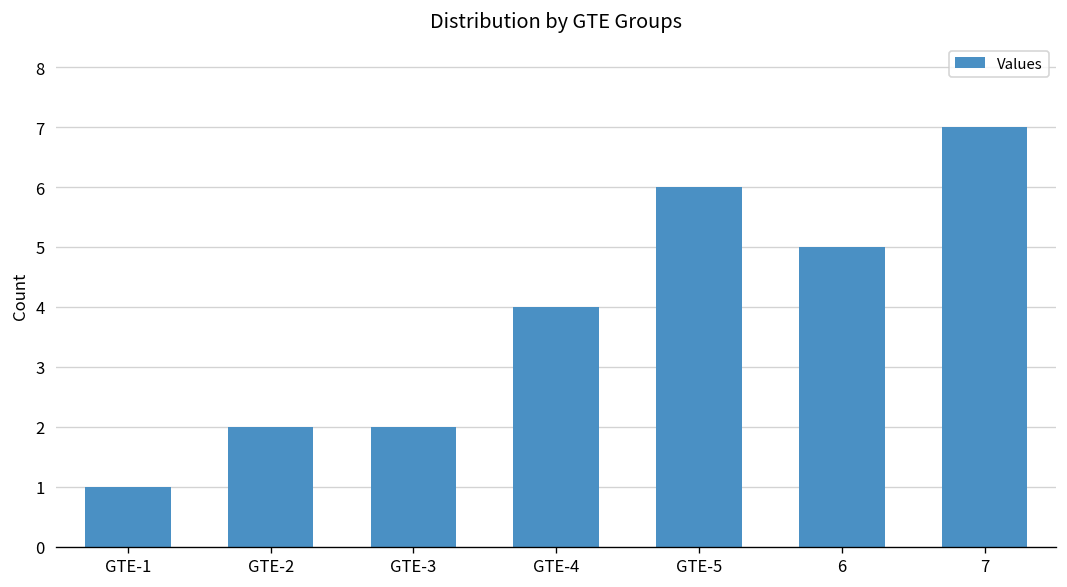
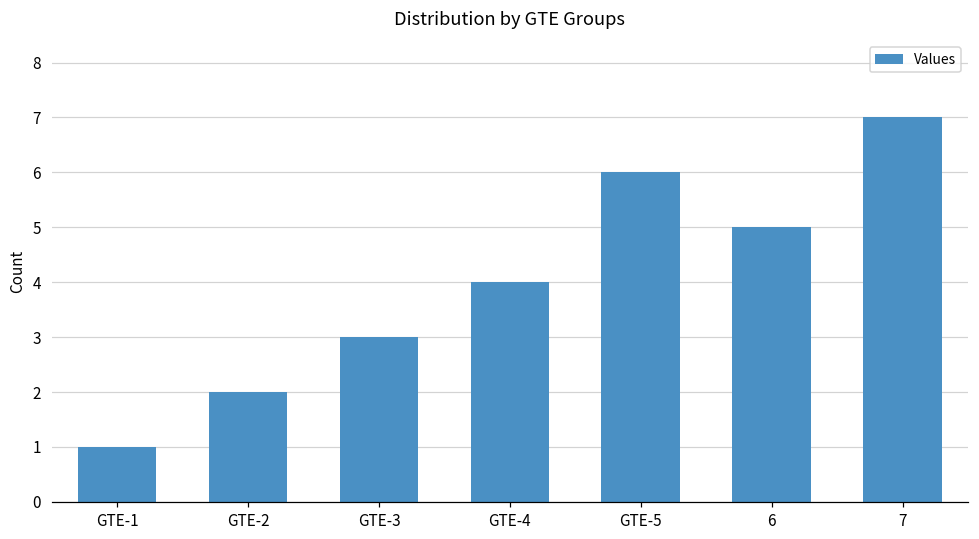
GTE-3: 2 -> 3
